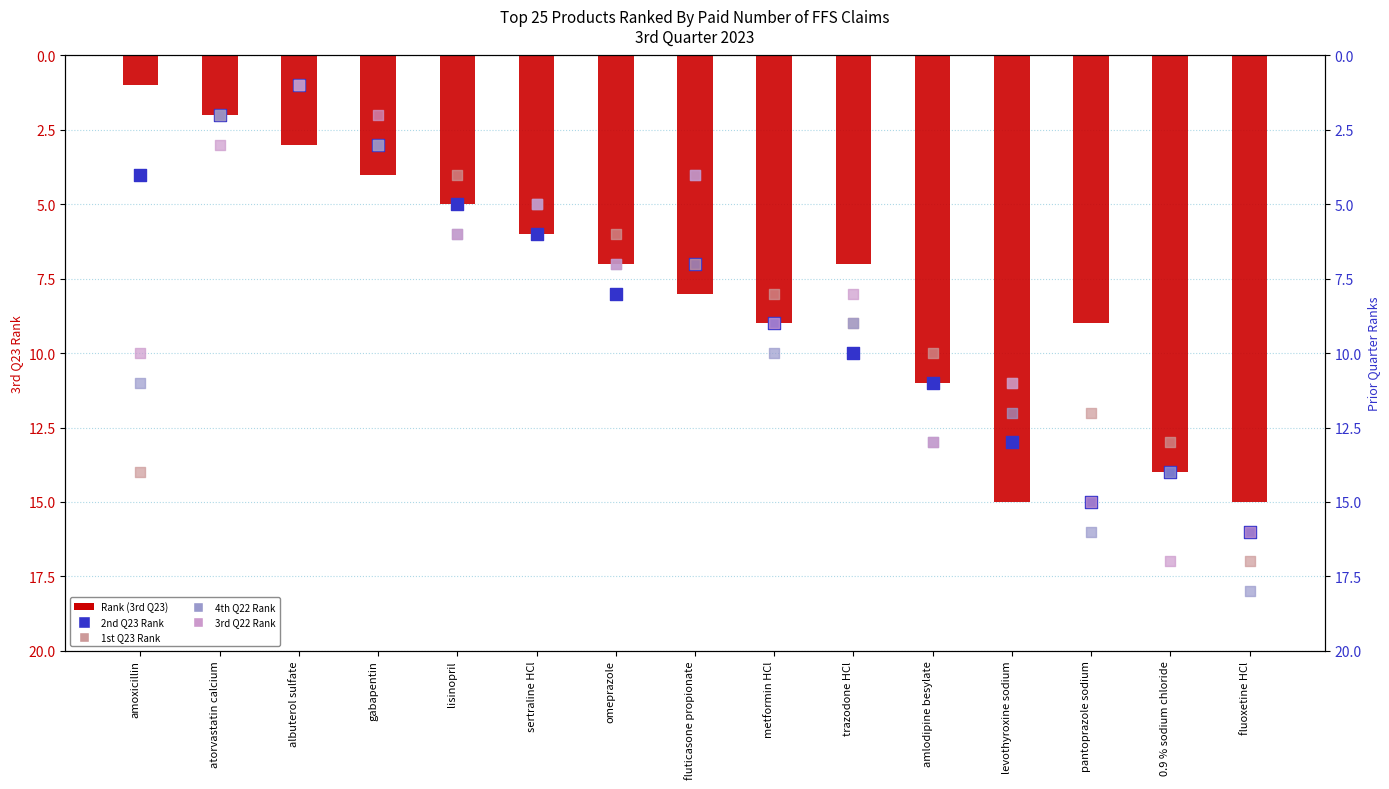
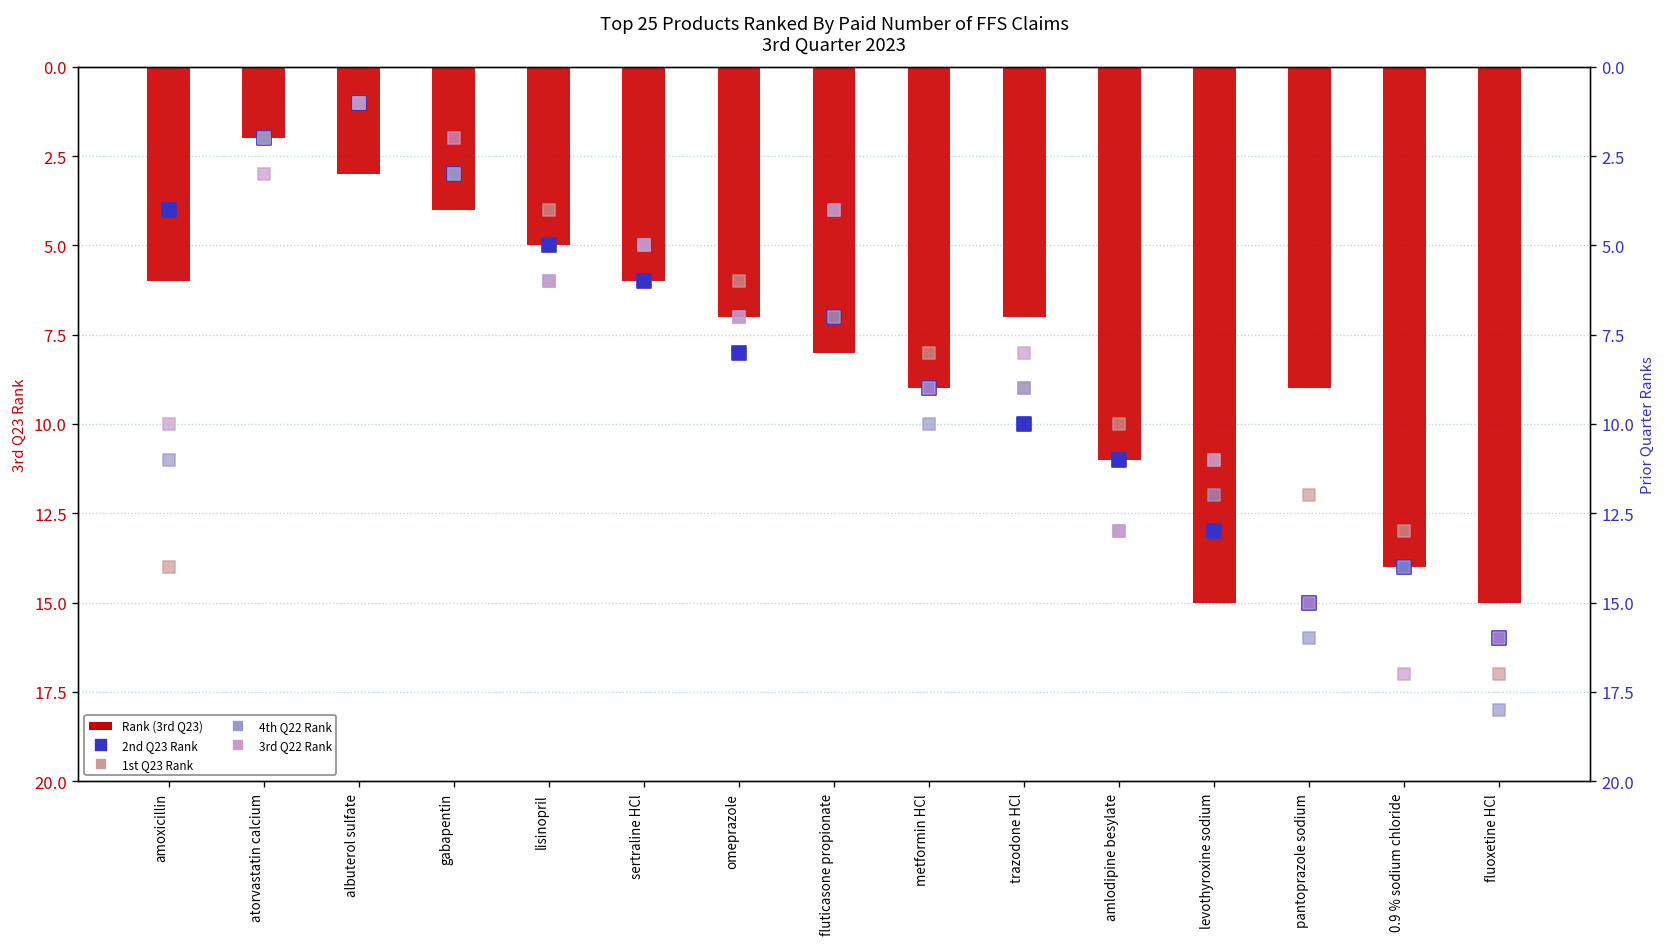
Rank (3rd Q23), amoxicillin: 1 -> 6
